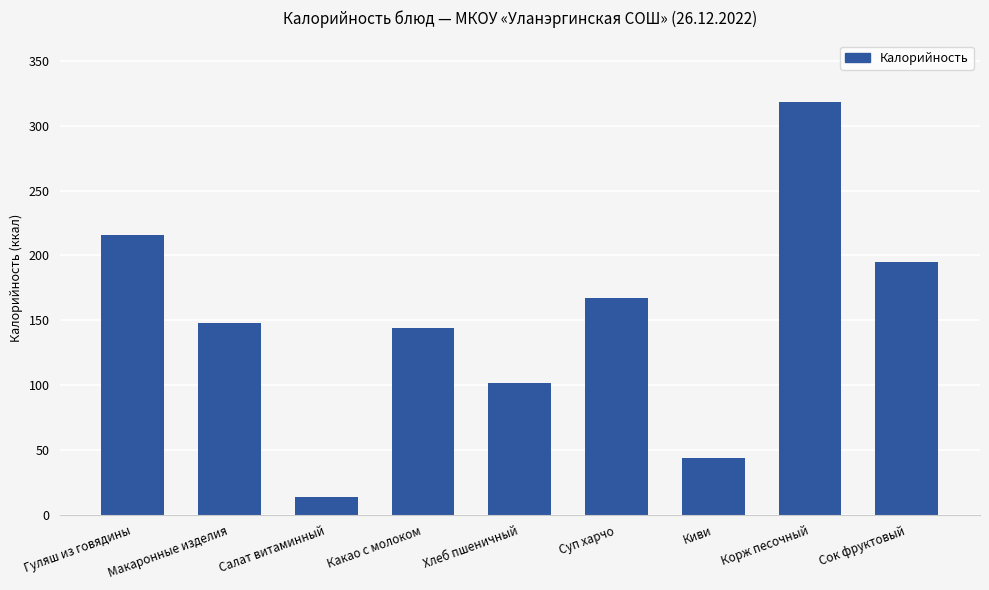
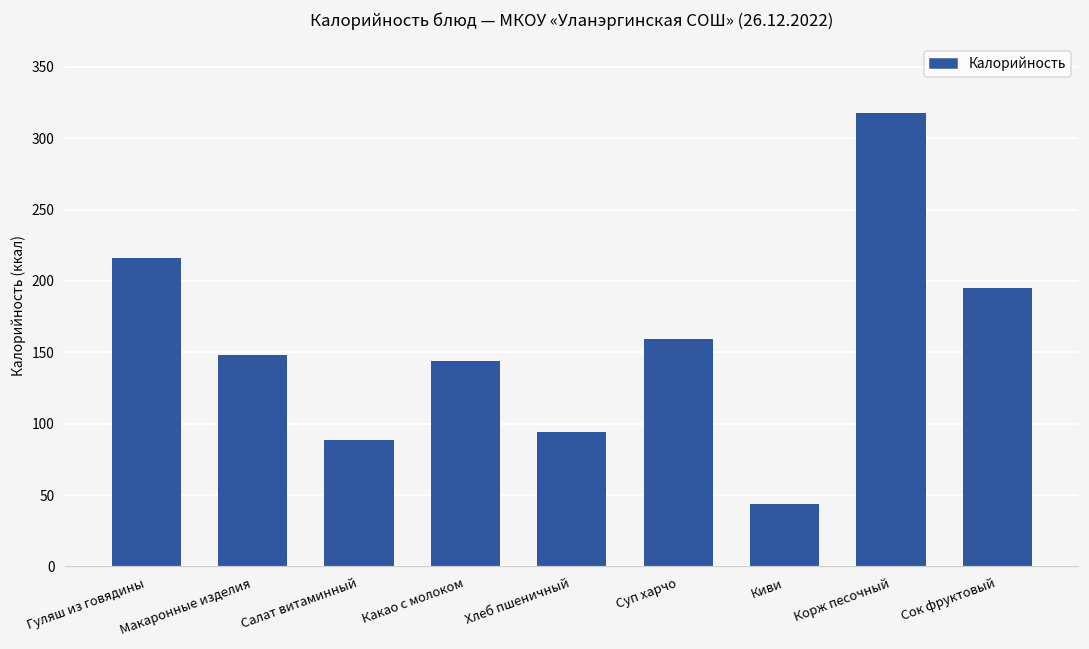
Салат витаминный: 14 -> 88
Хлеб пшеничный: 102 -> 94
Суп харчо: 167 -> 159
